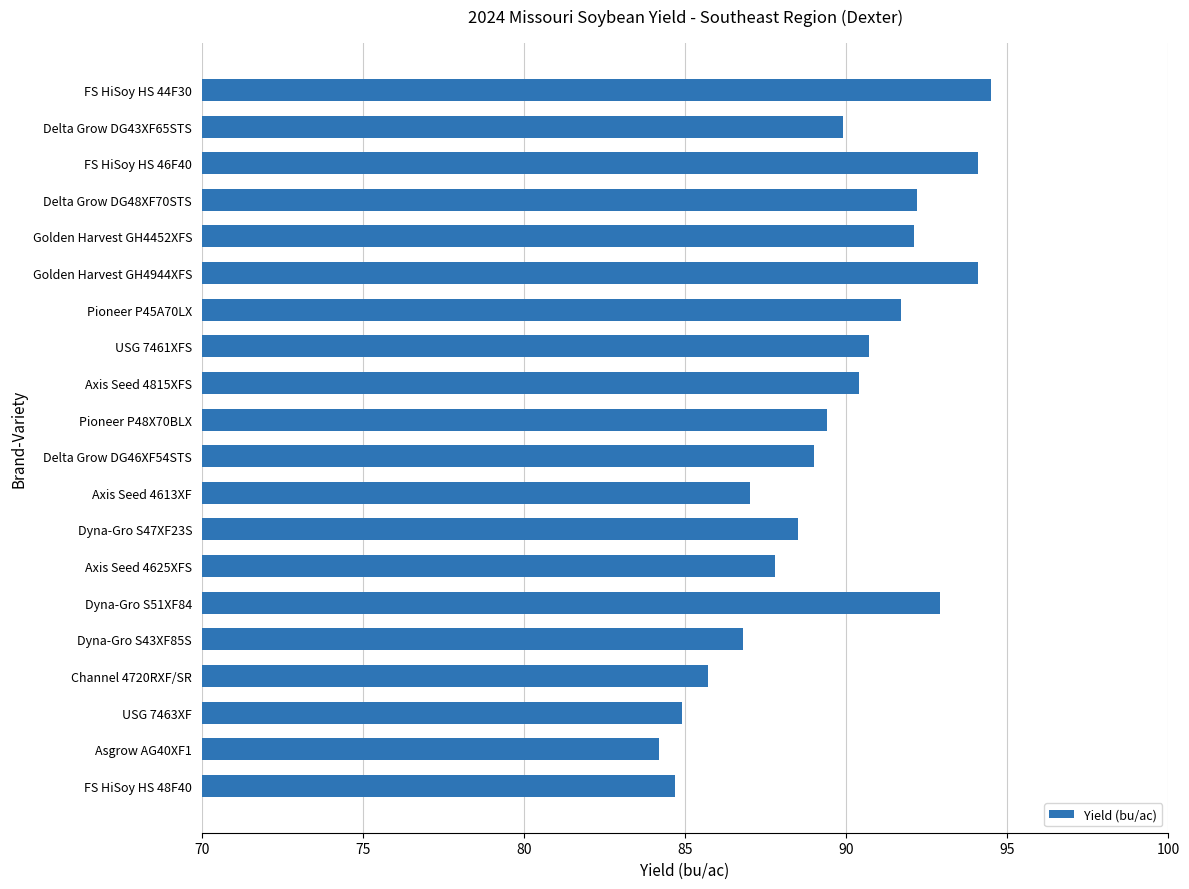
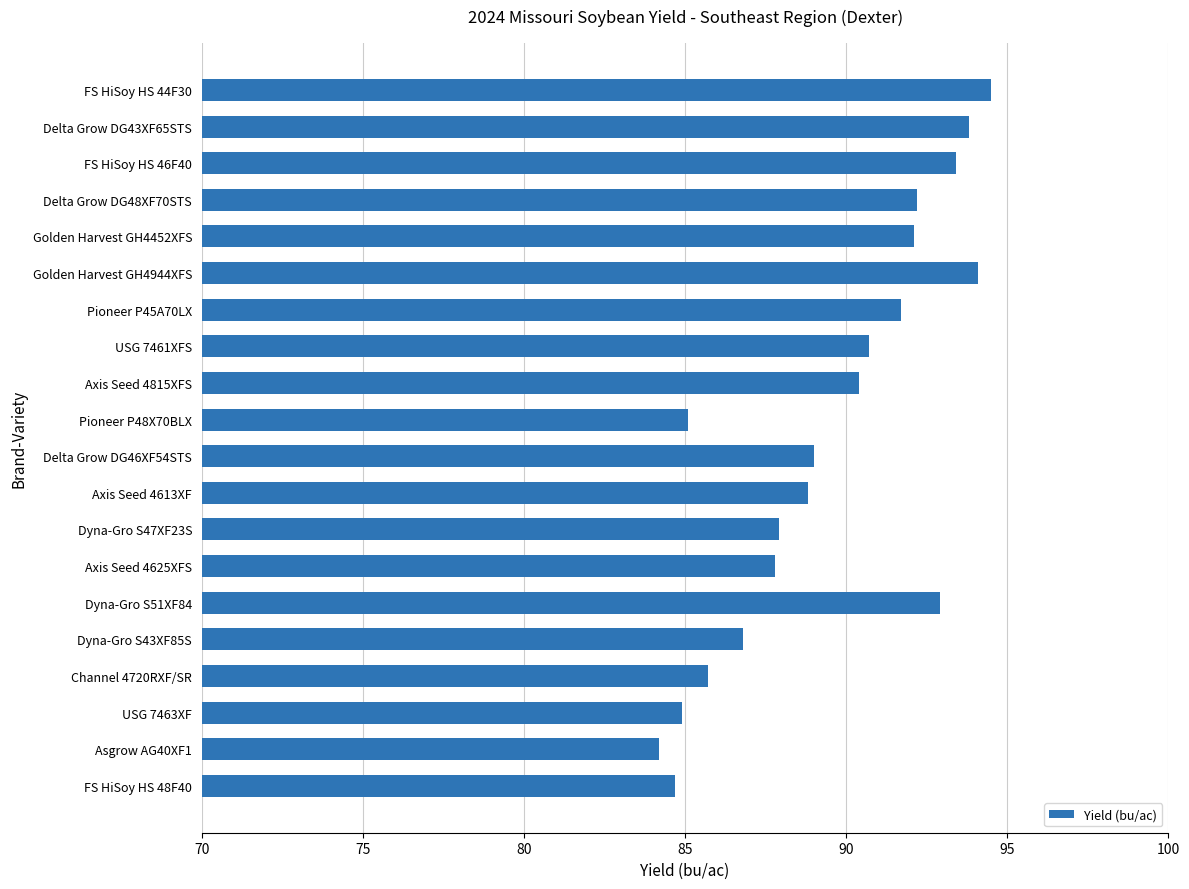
Delta Grow DG43XF65STS: 89.9 -> 93.8
FS HiSoy HS 46F40: 94.1 -> 93.4
Pioneer P48X70BLX: 89.4 -> 85.1
Axis Seed 4613XF: 87.0 -> 88.8
Dyna-Gro S47XF23S: 88.5 -> 87.9
